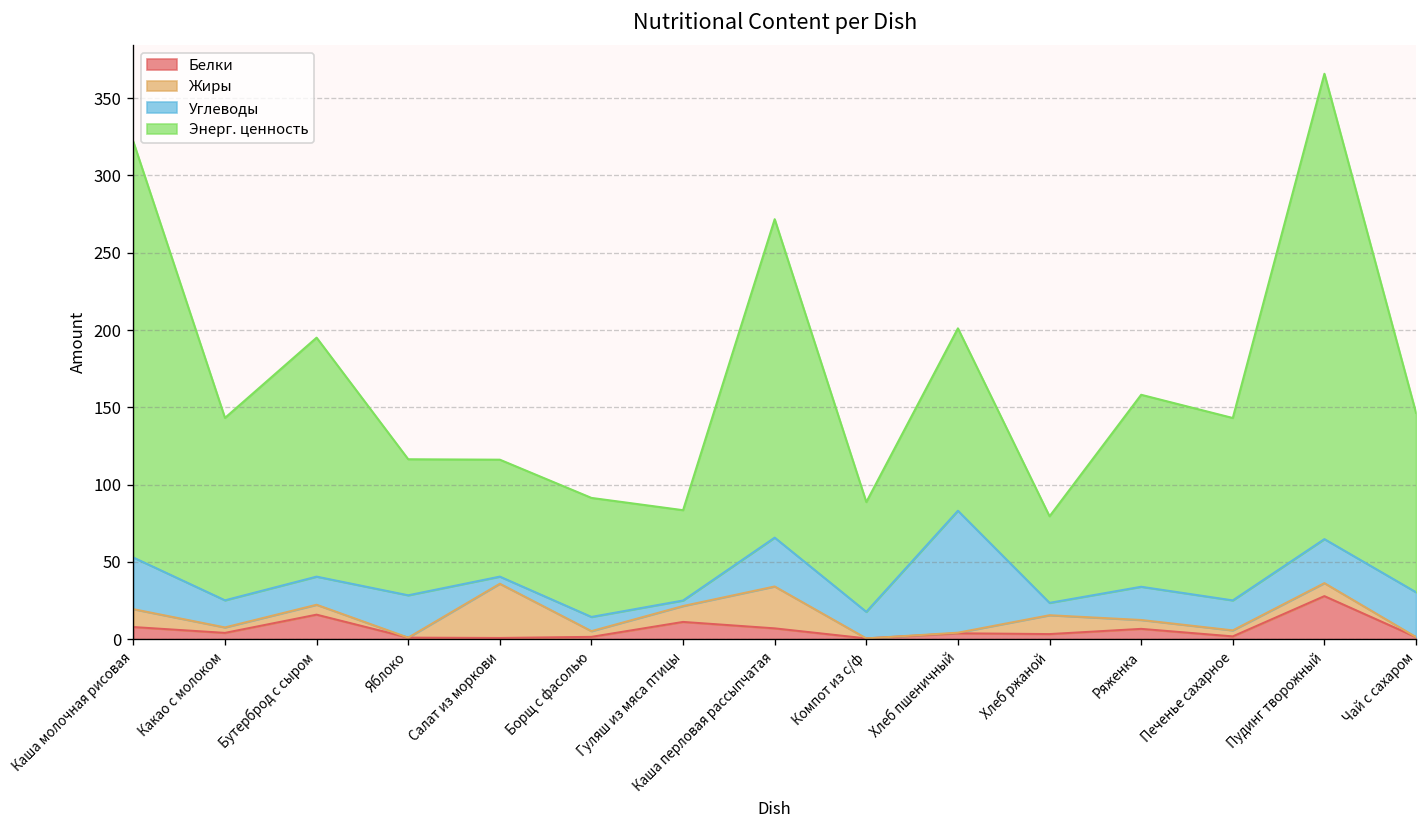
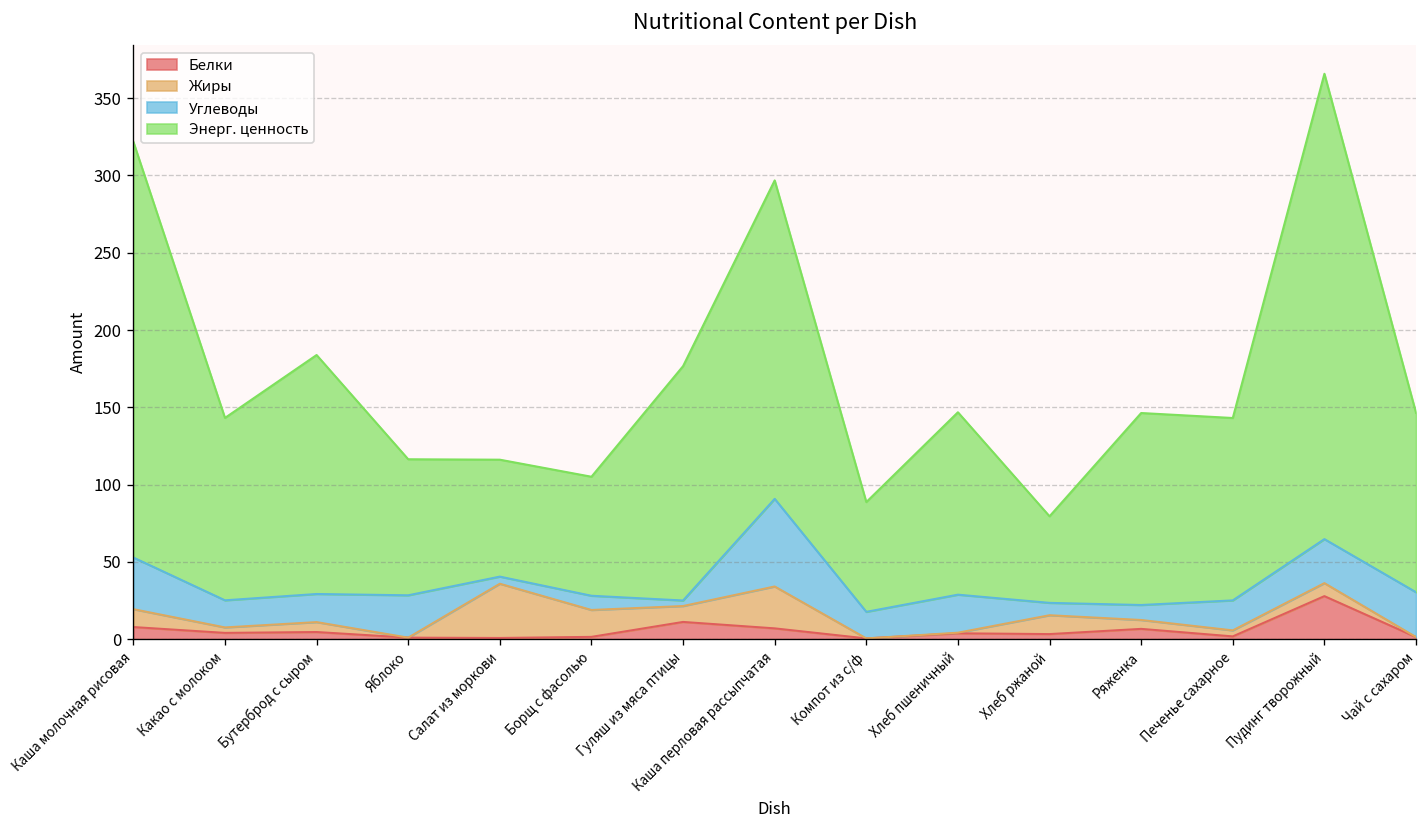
Белки, Бутерброд с сыром: 16 -> 5
Жиры, Борщ с фасолью: 4 -> 17
Энерг. ценность, Гуляш из мяса птицы: 58 -> 152
Углеводы, Каша перловая рассыпчатая: 32 -> 57
Углеводы, Хлеб пшеничный: 79 -> 25
Углеводы, Ряженка: 22 -> 10
